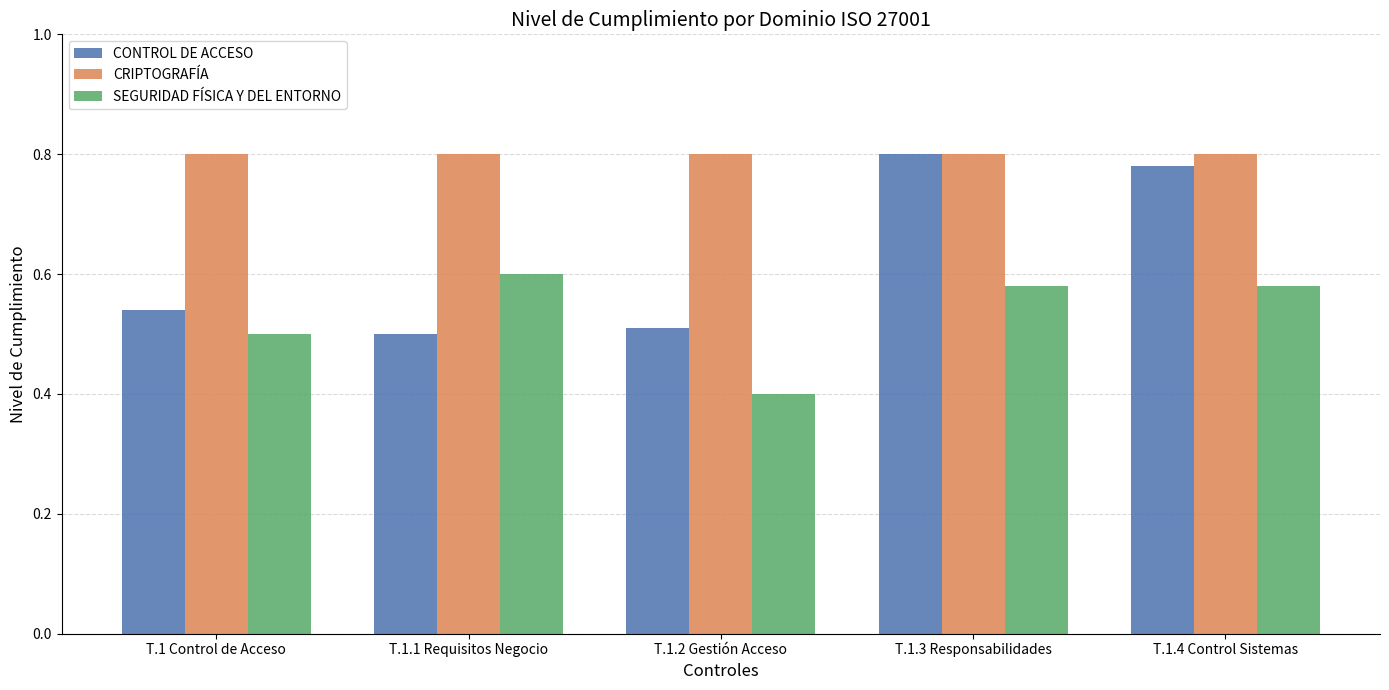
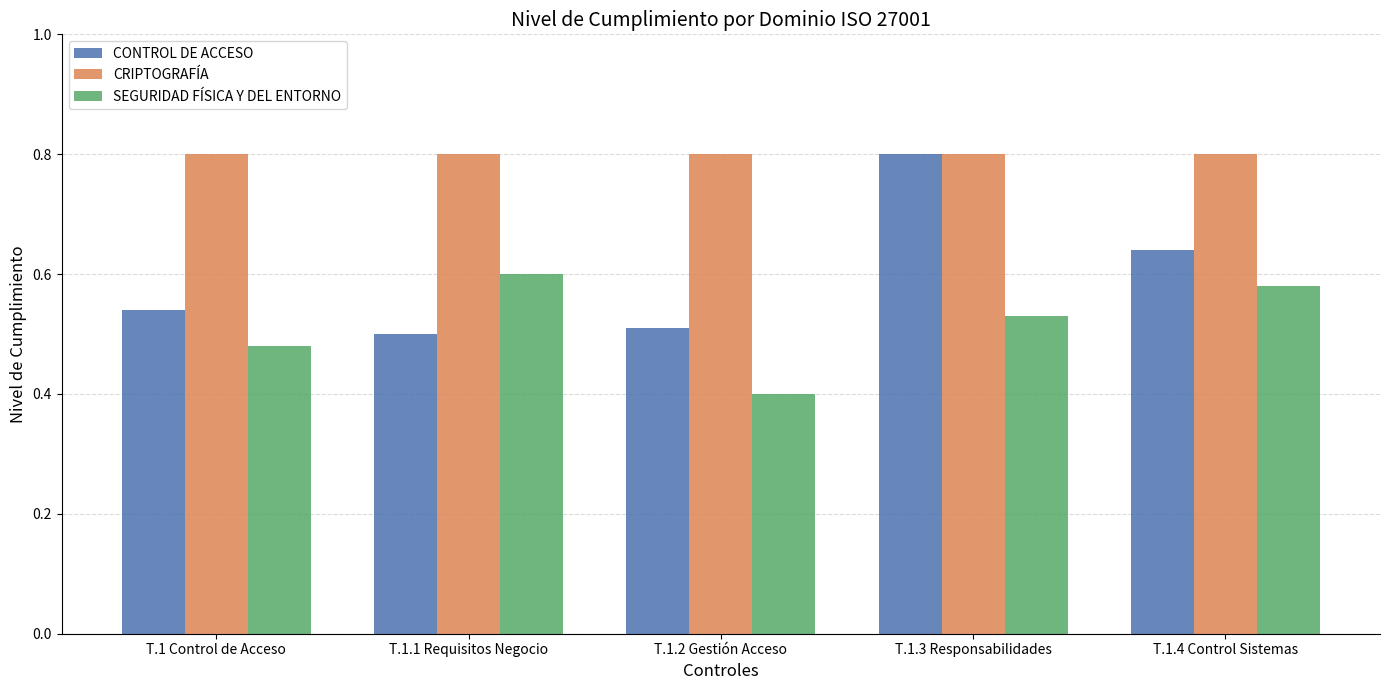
SEGURIDAD FÍSICA Y DEL ENTORNO, T.1 Control de Acceso: 0.50 -> 0.48
SEGURIDAD FÍSICA Y DEL ENTORNO, T.1.3 Responsabilidades: 0.58 -> 0.53
CONTROL DE ACCESO, T.1.4 Control Sistemas: 0.78 -> 0.64
